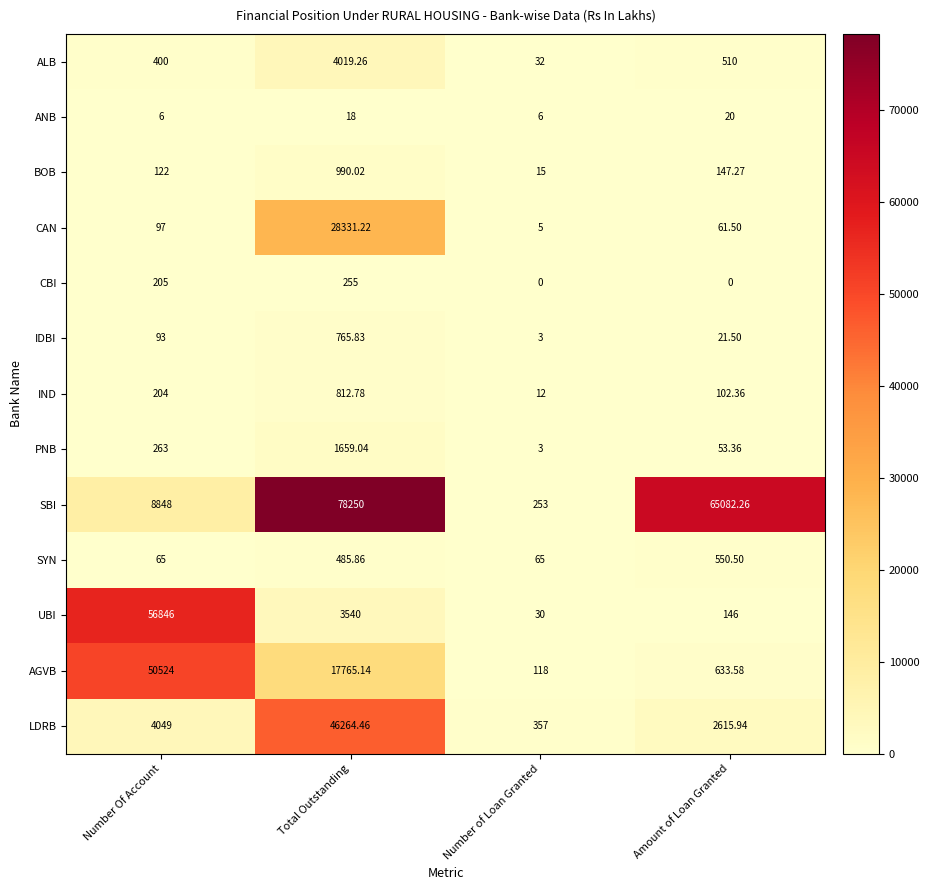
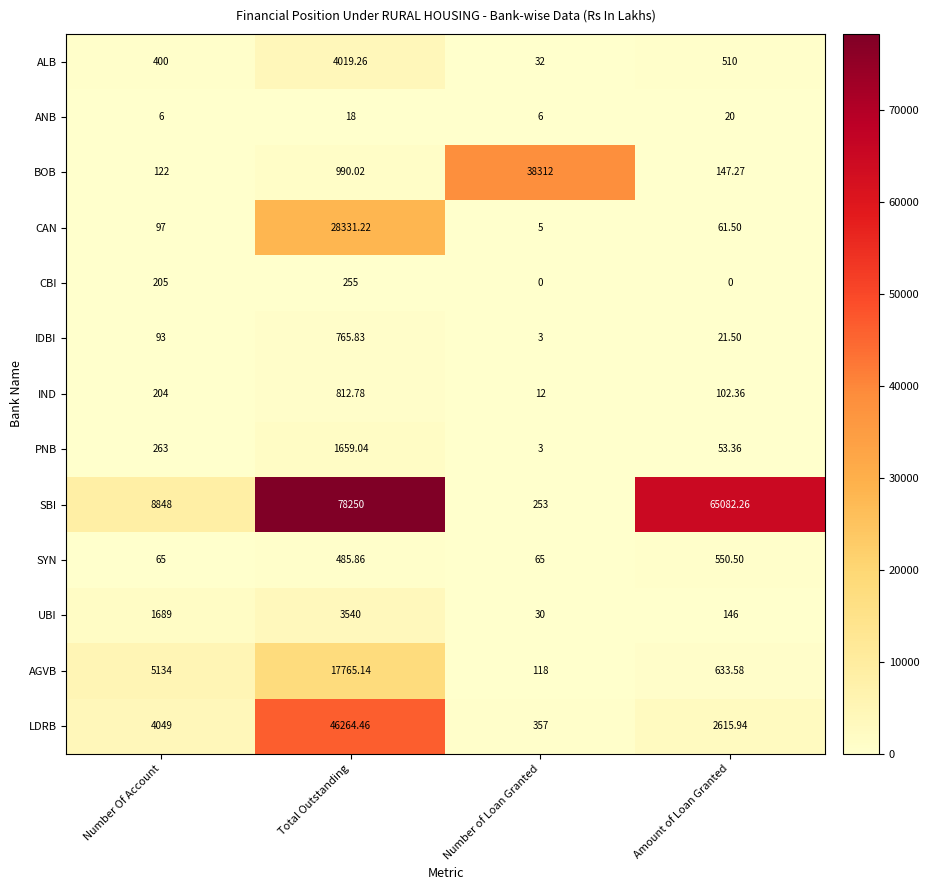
BOB, Number of Loan Granted: 15 -> 38312
UBI, Number Of Account: 56846 -> 1689
AGVB, Number Of Account: 50524 -> 5134
